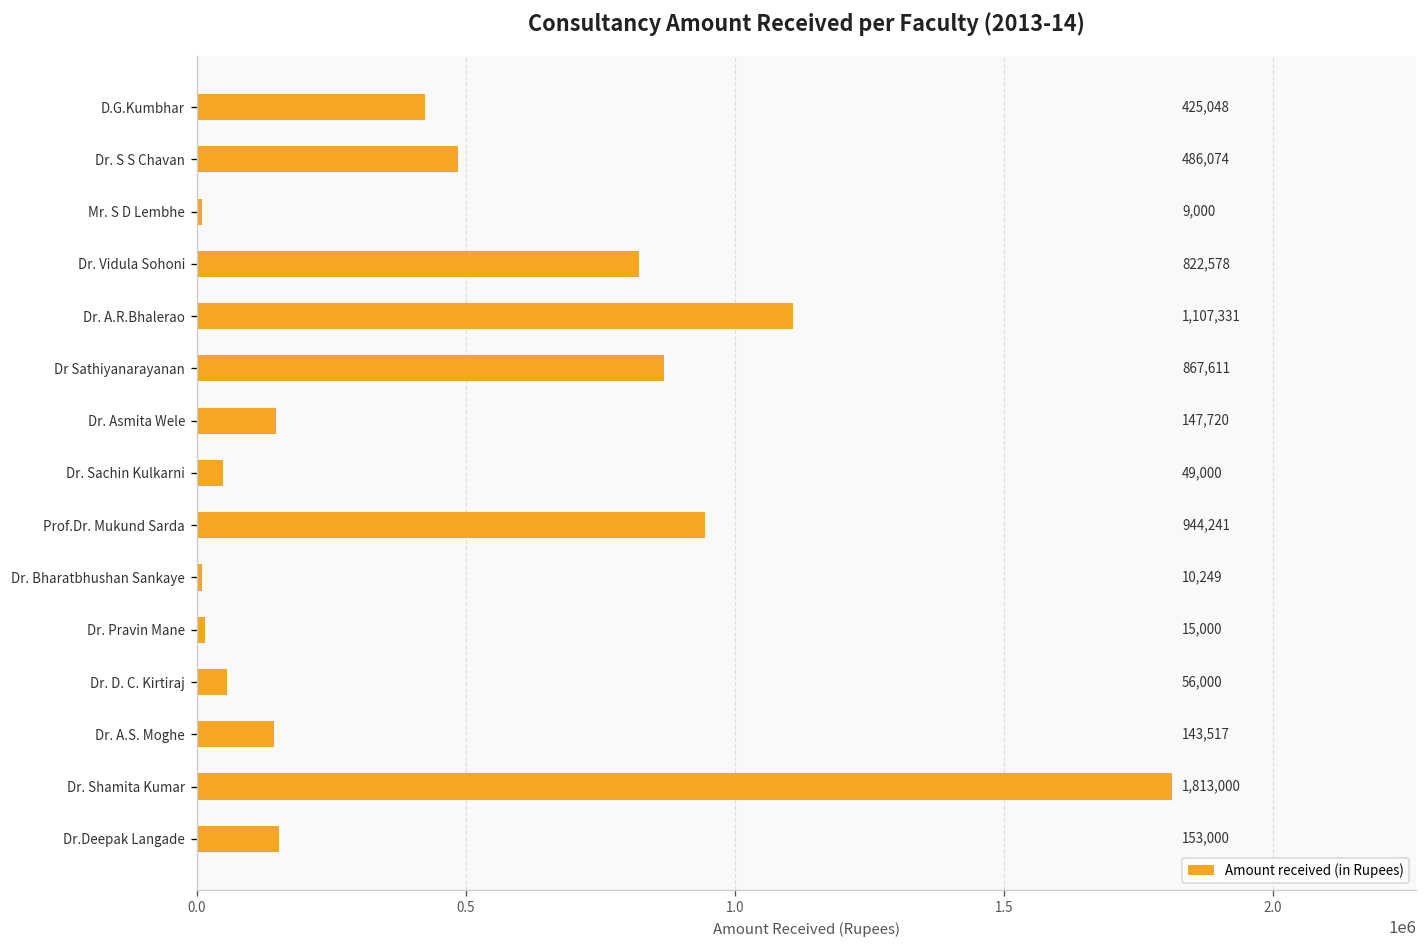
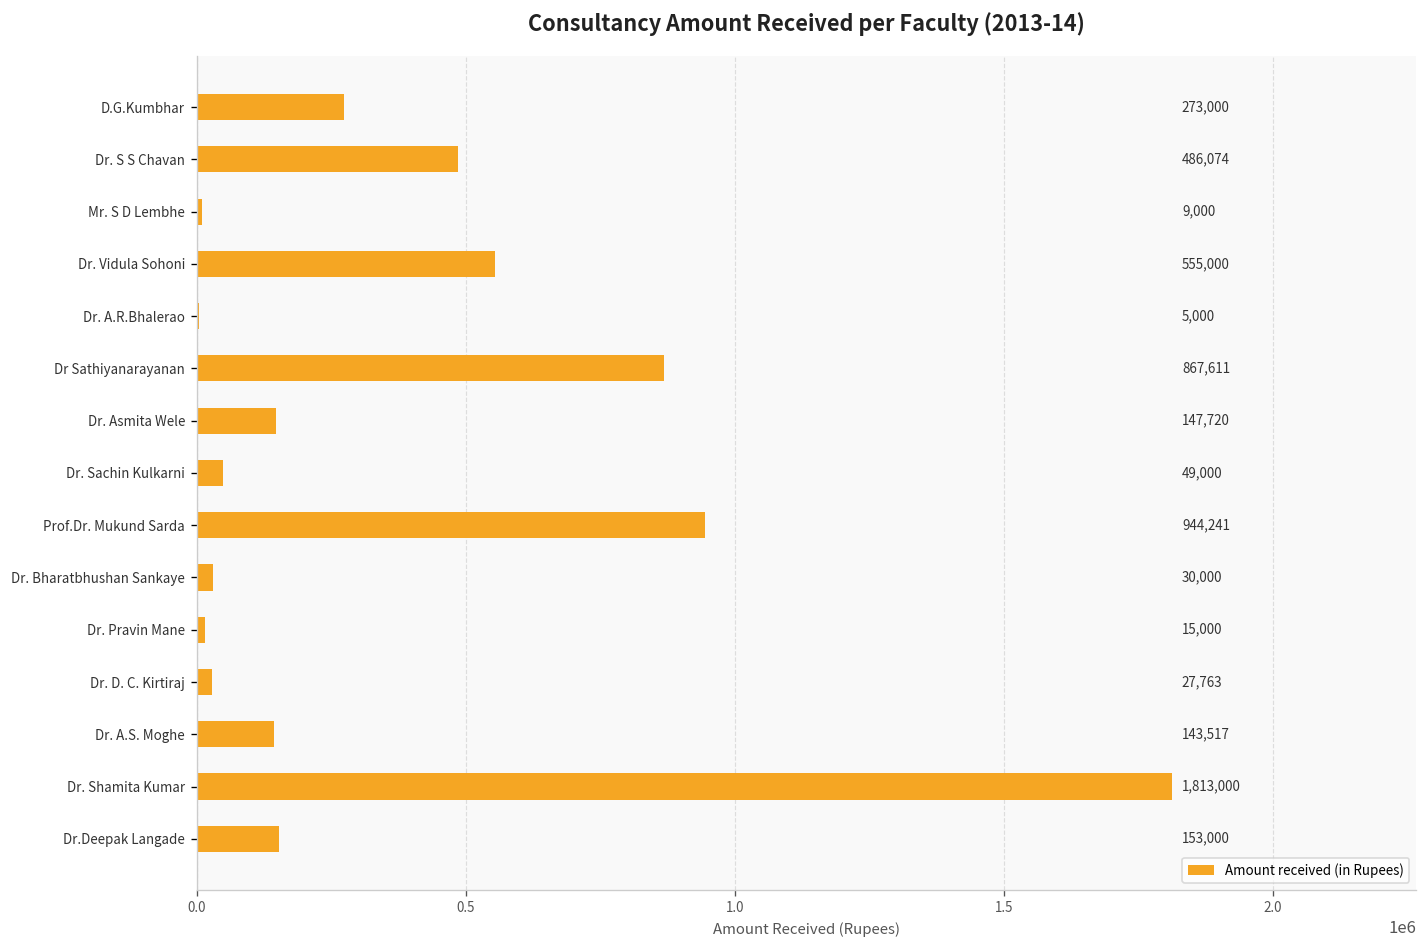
D.G.Kumbhar: 425,048 -> 273,000
Dr. Vidula Sohoni: 822,578 -> 555,000
Dr. A.R.Bhalerao: 1,107,331 -> 5,000
Dr. Bharatbhushan Sankaye: 10,249 -> 30,000
Dr. D. C. Kirtiraj: 56,000 -> 27,763
